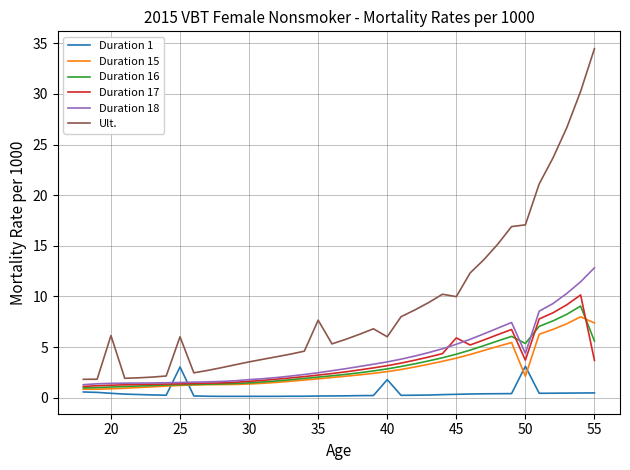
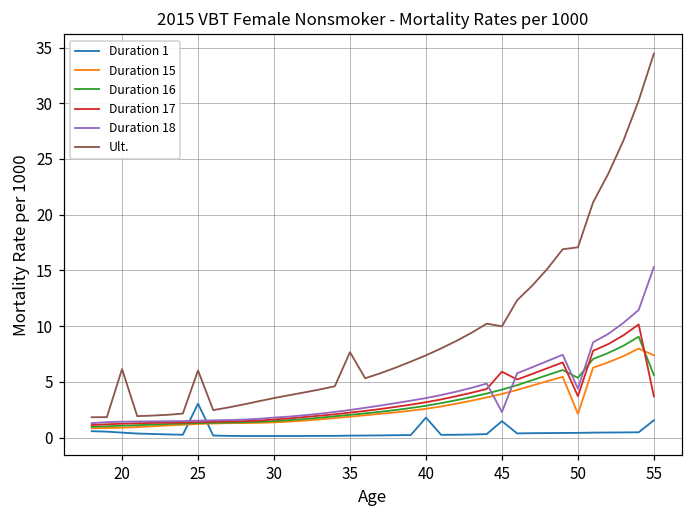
Ult., 40: 6.0 -> 7.4
Duration 1, 45: 0.3 -> 1.5
Duration 18, 45: 5.3 -> 2.3
Duration 1, 50: 3.1 -> 0.4
Duration 1, 55: 0.5 -> 1.6
Duration 18, 55: 12.8 -> 15.3
